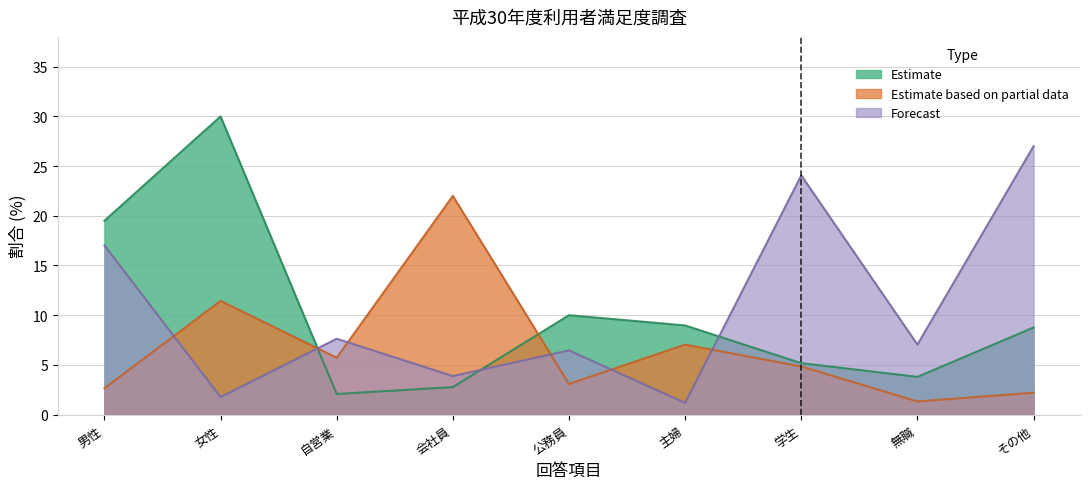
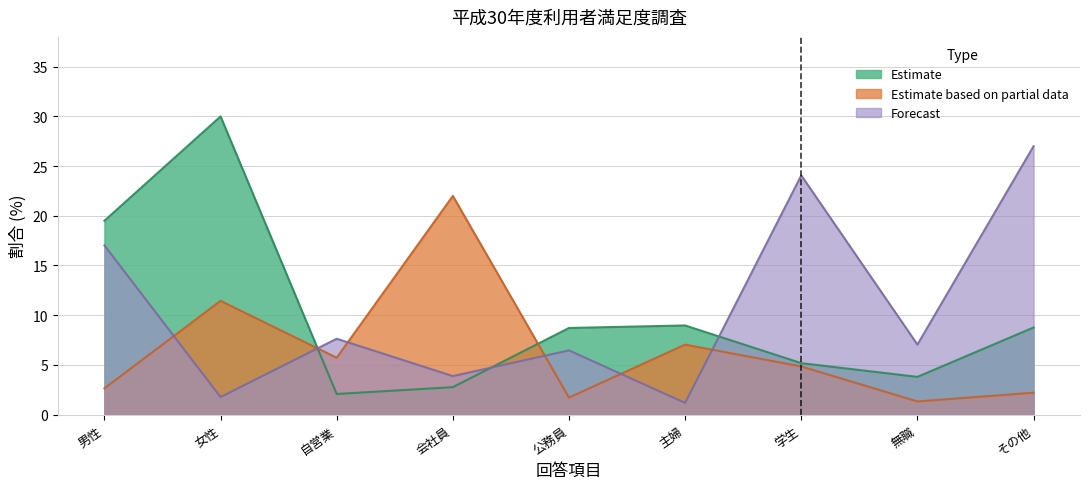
Estimate, 公務員: 10 -> 9
Estimate based on partial data, 公務員: 3 -> 2
